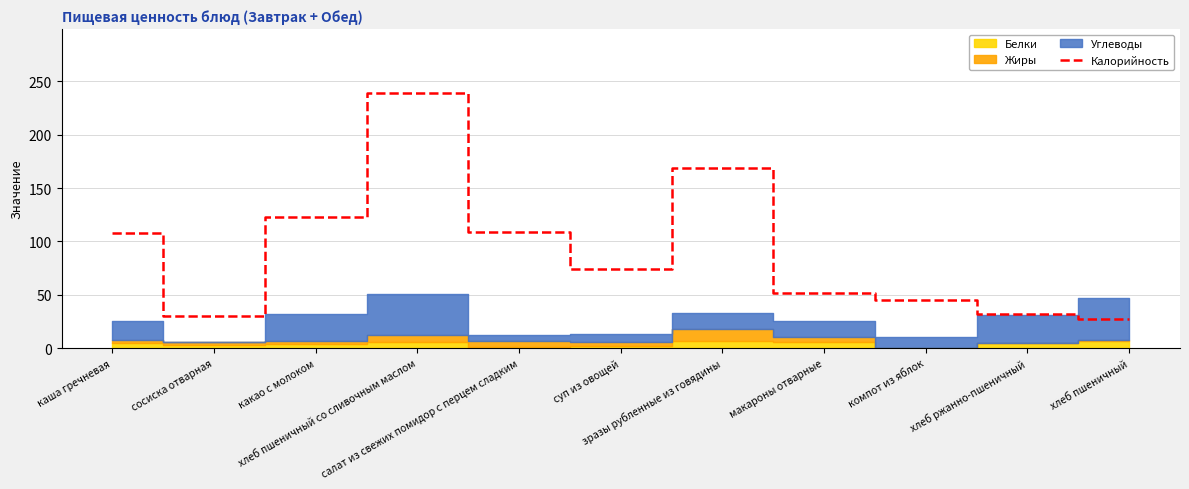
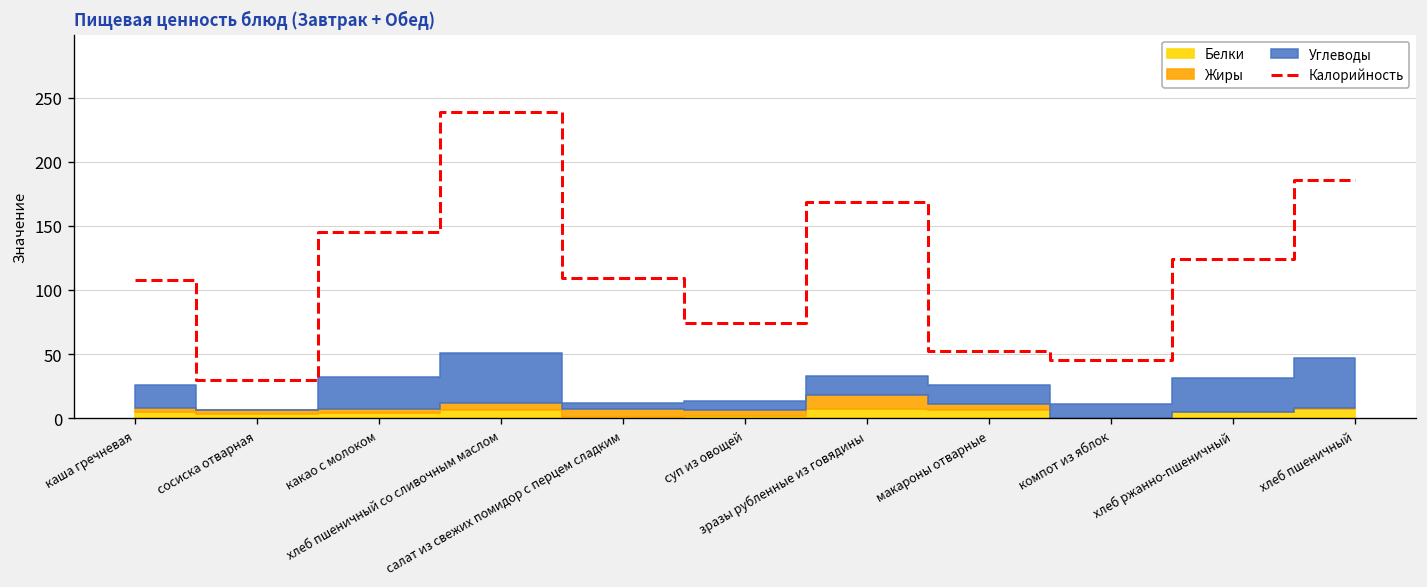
Калорийность, какао с молоком: 123 -> 145
Калорийность, хлеб ржанно-пшеничный: 32 -> 124
Калорийность, хлеб пшеничный: 27 -> 186
